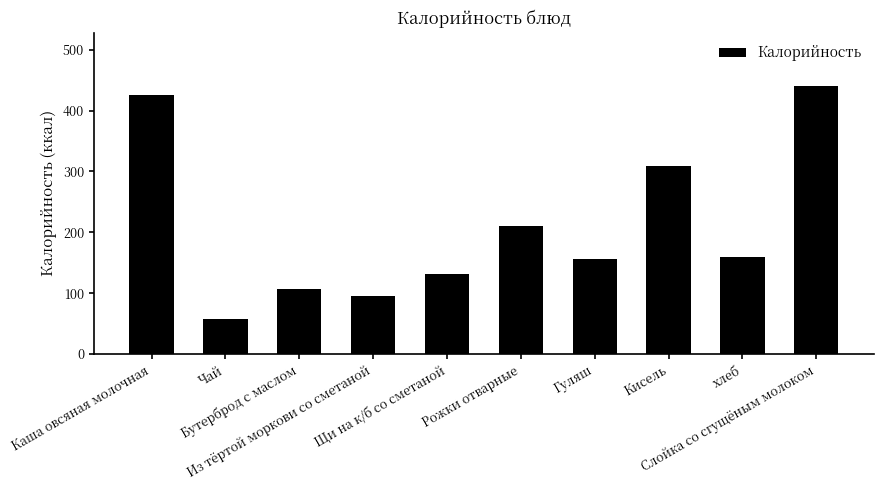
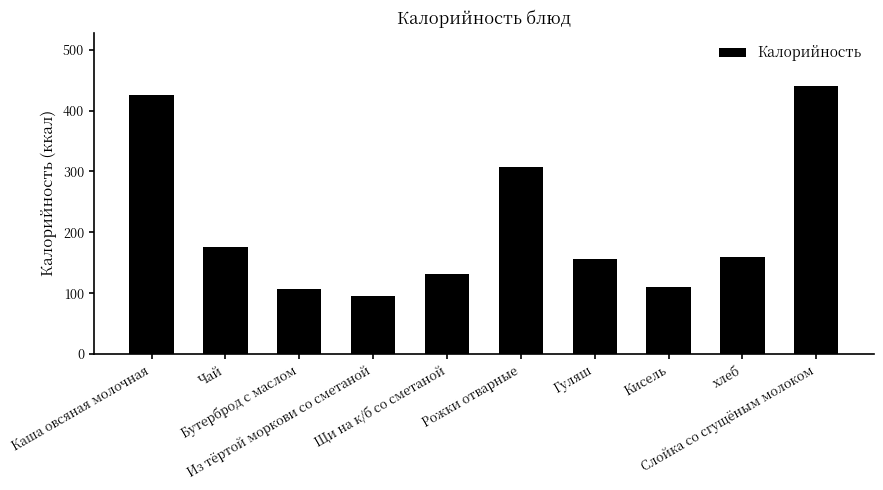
Чай: 60 -> 180
Рожки отварные: 210 -> 310
Кисель: 310 -> 110
